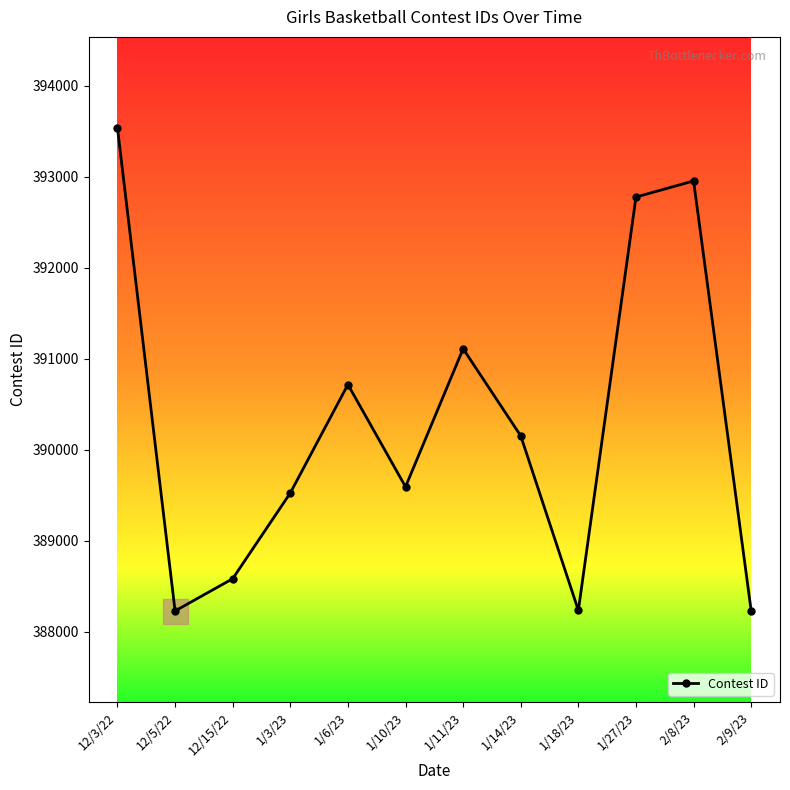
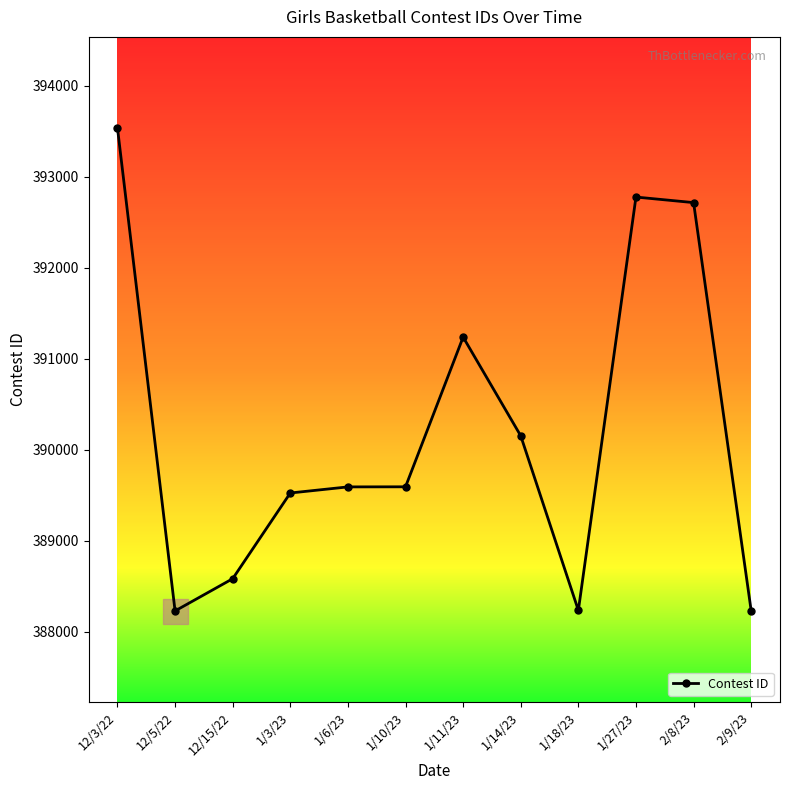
Contest ID, 1/6/23: 390700 -> 389600
Contest ID, 1/11/23: 391100 -> 391200
Contest ID, 2/8/23: 393000 -> 392700
